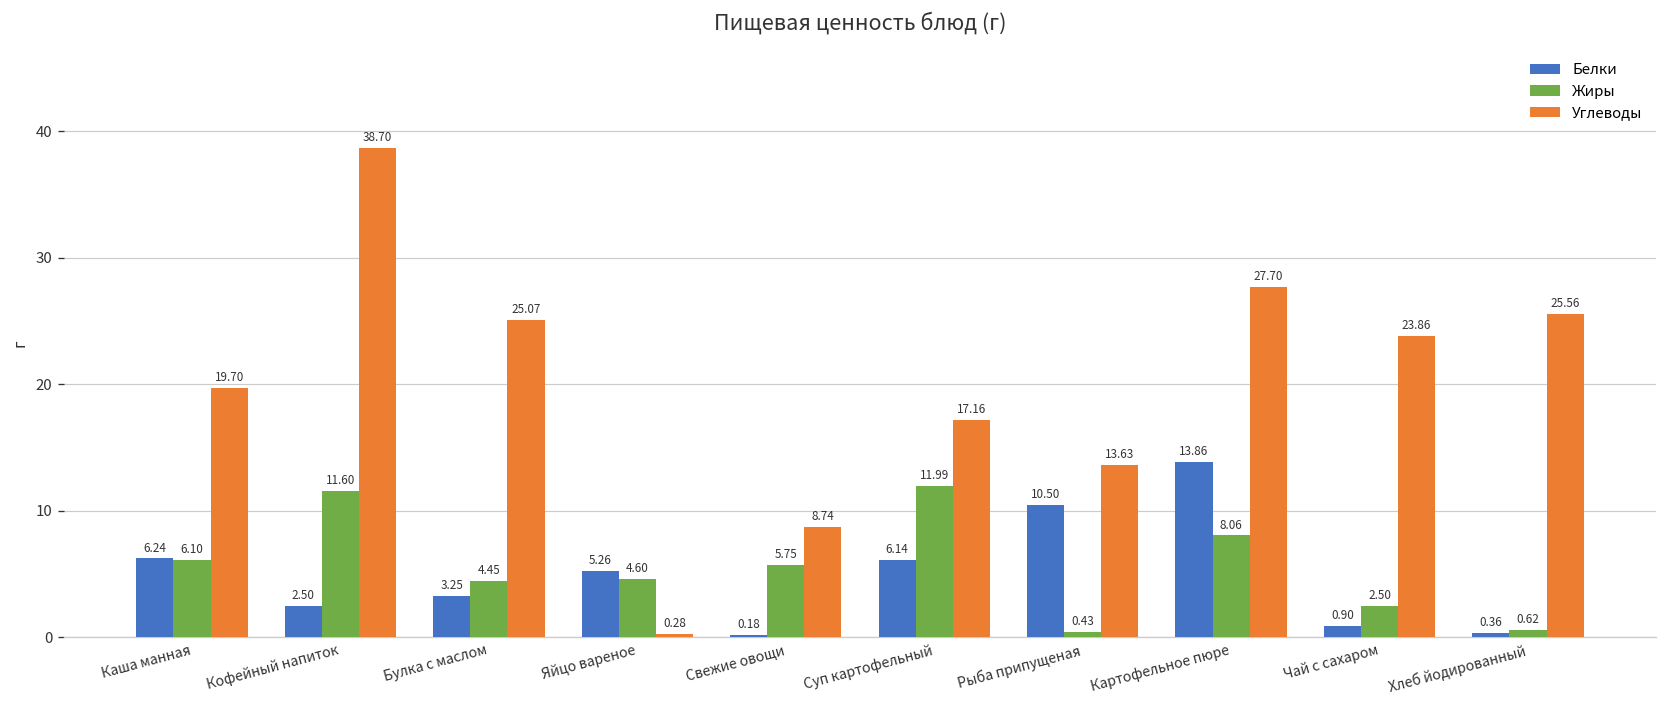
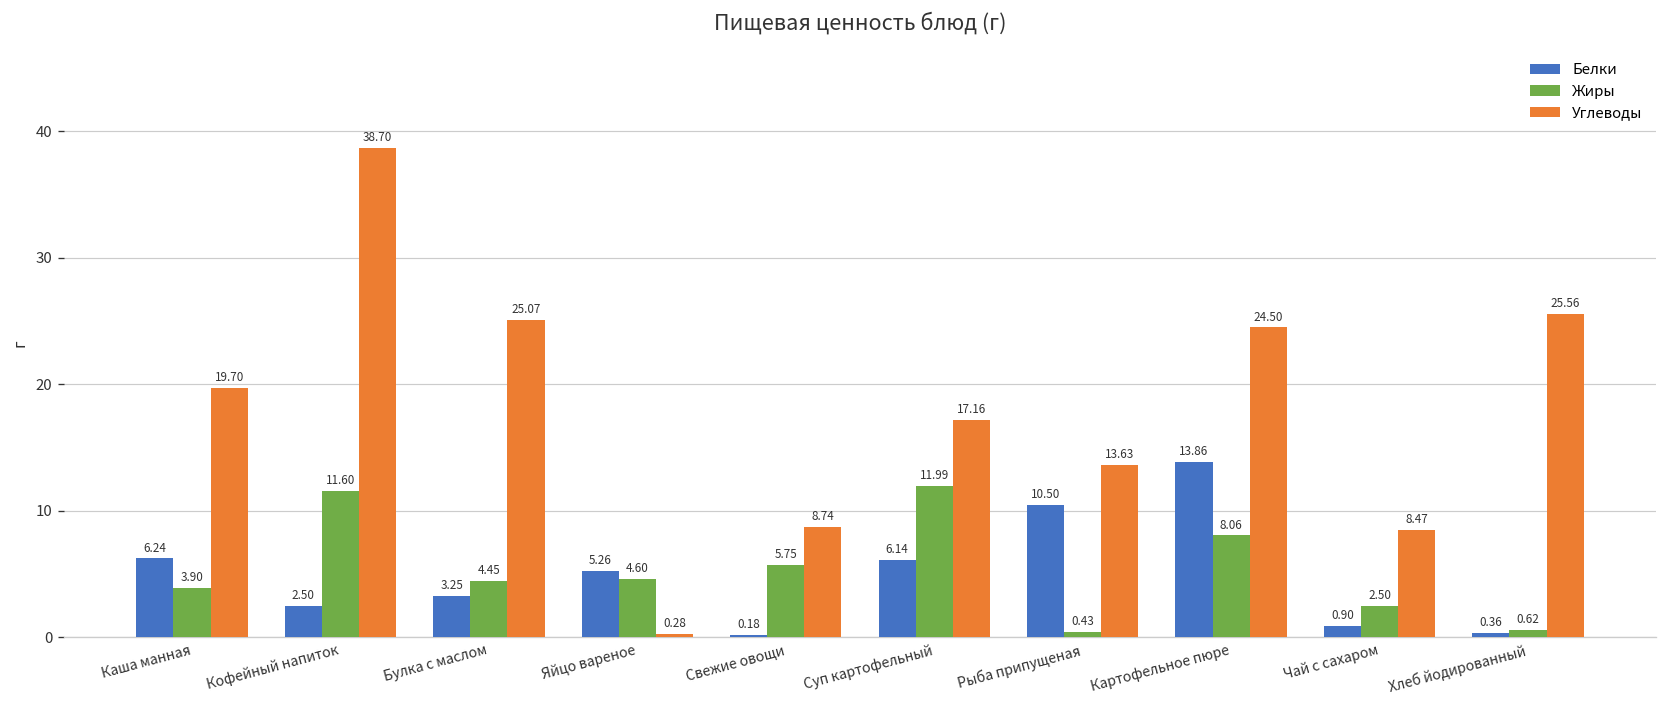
Жиры, Каша манная: 6.10 -> 3.90
Углеводы, Картофельное пюре: 27.70 -> 24.50
Углеводы, Чай с сахаром: 23.86 -> 8.47
